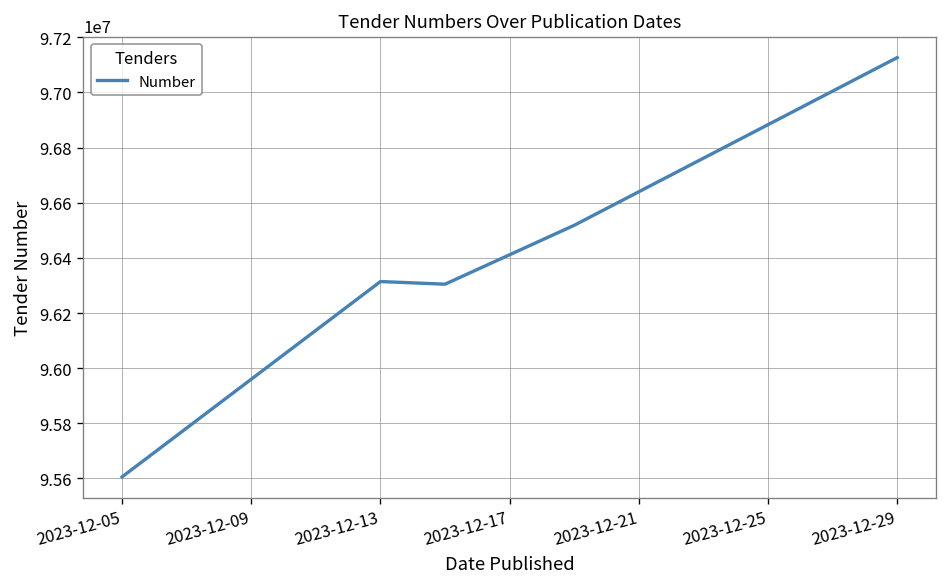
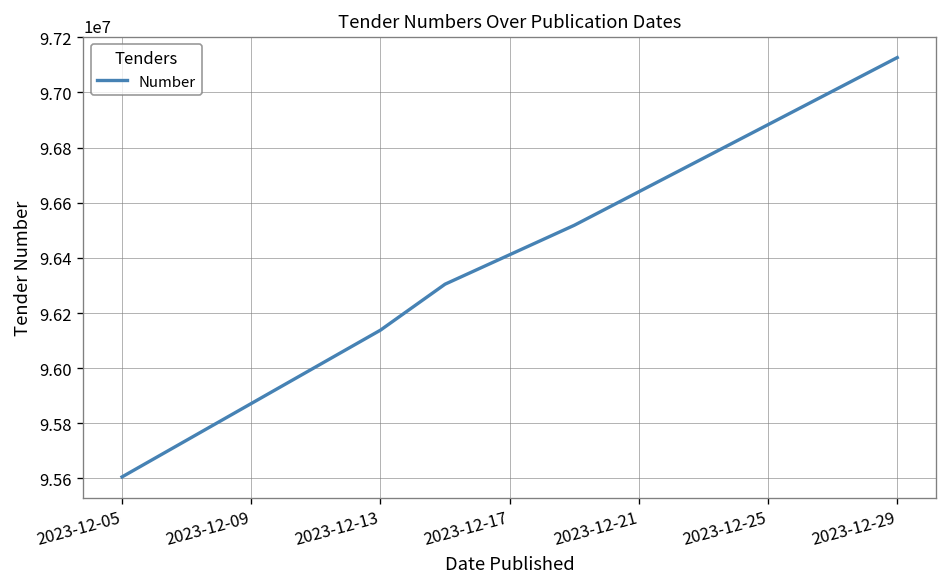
2023-12-13: 96310000 -> 96140000
